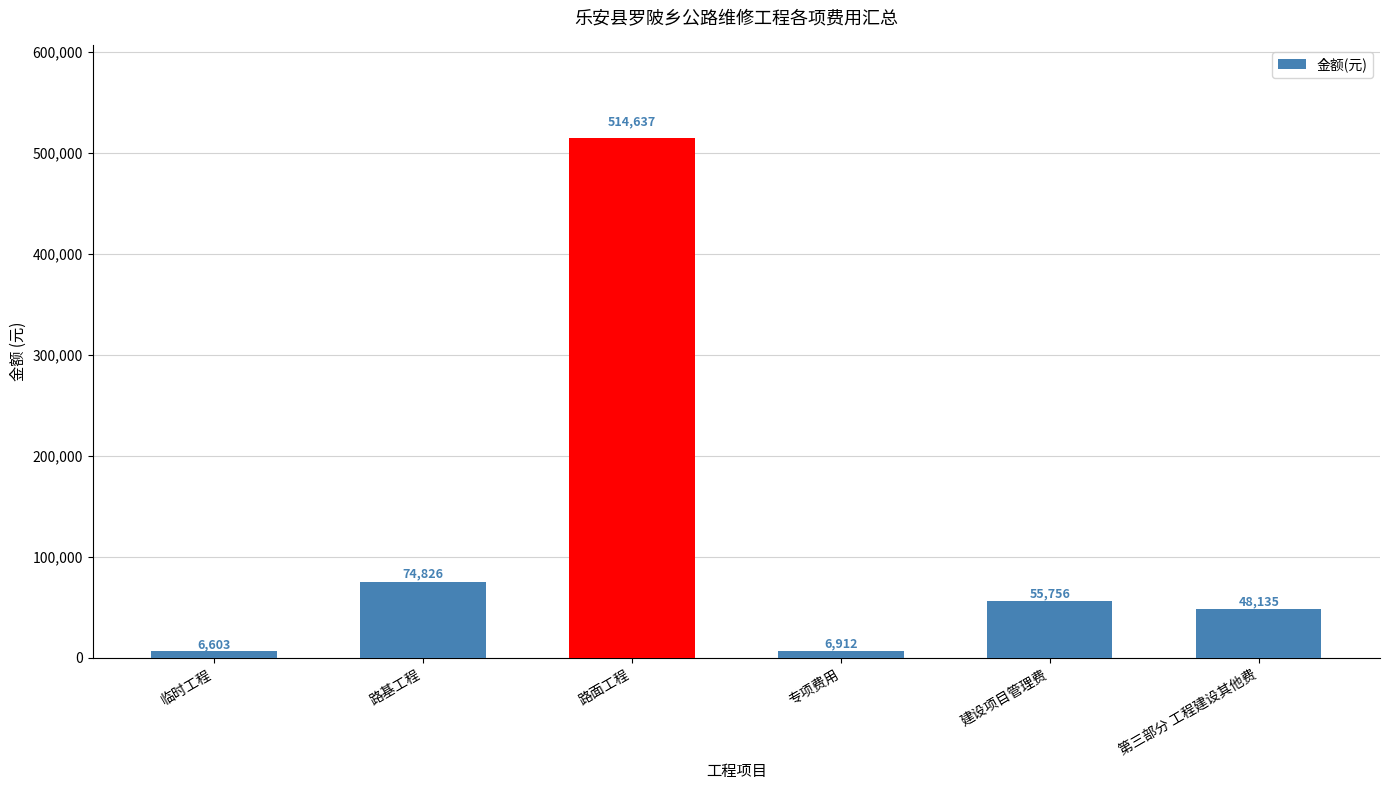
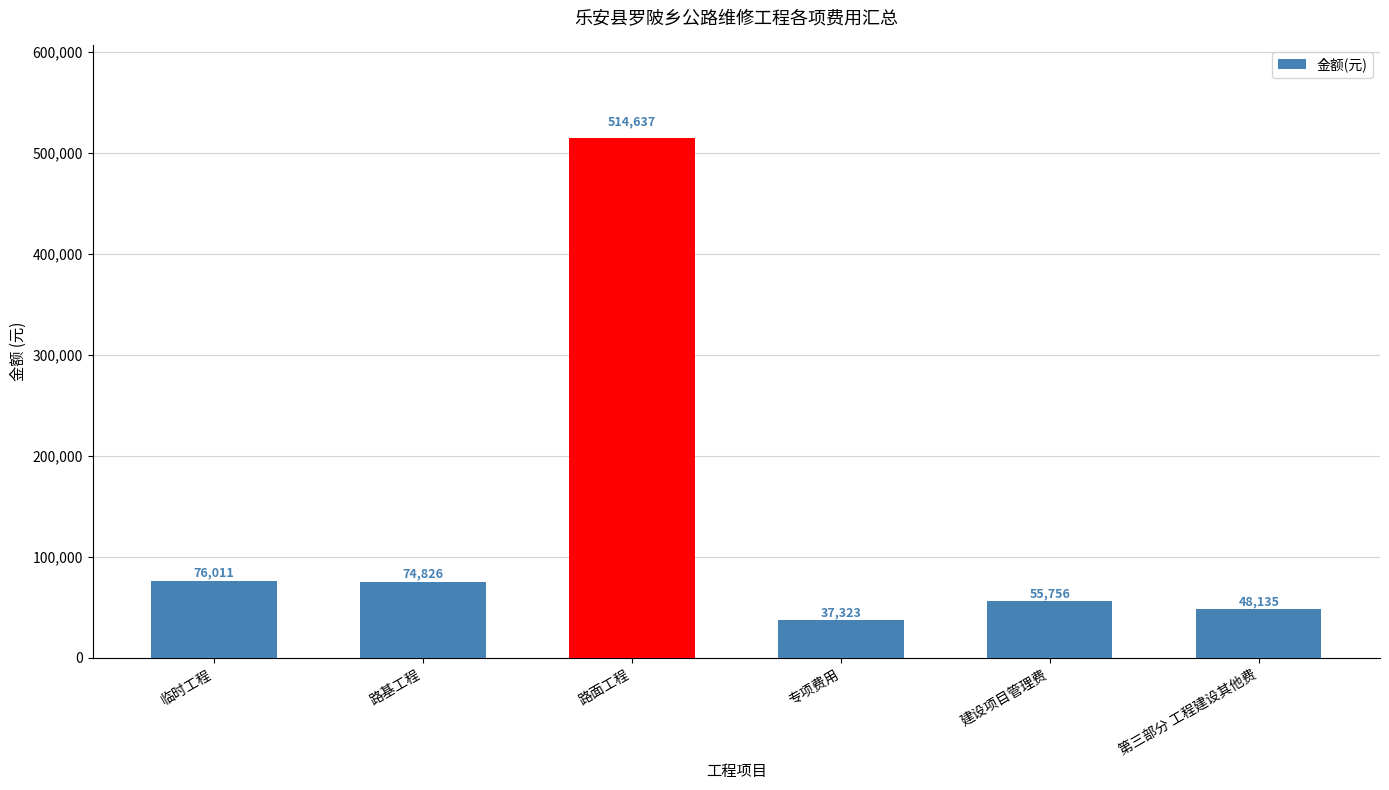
临时工程: 6,603 -> 76,011
专项费用: 6,912 -> 37,323
